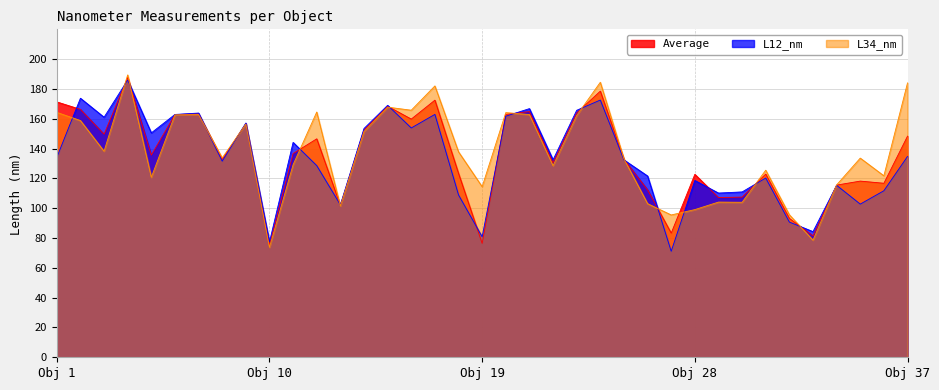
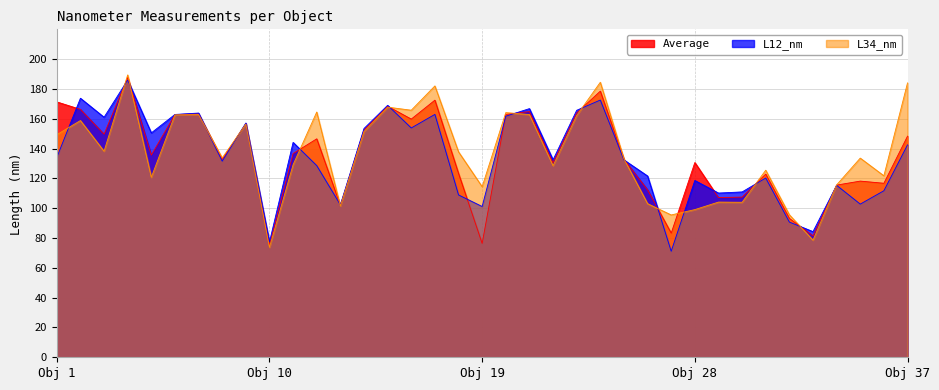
L34_nm, Obj 1: 164 -> 149
L12_nm, Obj 19: 81 -> 101
Average, Obj 28: 123 -> 131
L12_nm, Obj 37: 135 -> 142
